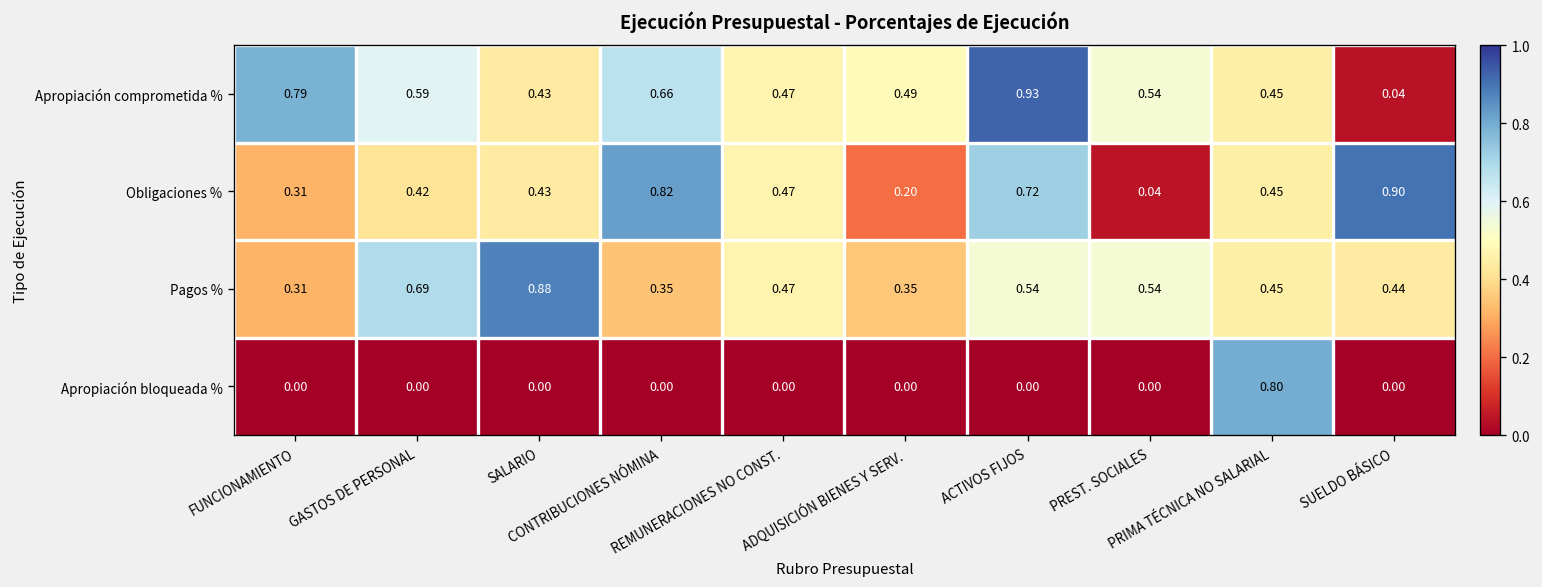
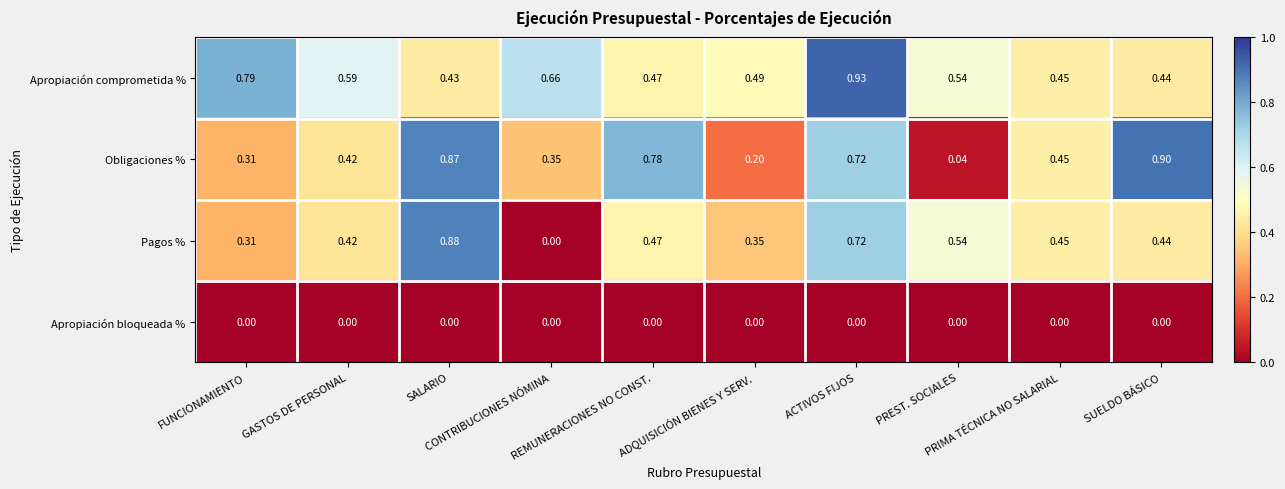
Apropiación comprometida %, SUELDO BÁSICO: 0.04 -> 0.44
Obligaciones %, SALARIO: 0.43 -> 0.87
Obligaciones %, CONTRIBUCIONES NÓMINA: 0.82 -> 0.35
Obligaciones %, REMUNERACIONES NO CONST.: 0.47 -> 0.78
Pagos %, GASTOS DE PERSONAL: 0.69 -> 0.42
Pagos %, CONTRIBUCIONES NÓMINA: 0.35 -> 0.00
Pagos %, ACTIVOS FIJOS: 0.54 -> 0.72
Apropiación bloqueada %, PRIMA TÉCNICA NO SALARIAL: 0.80 -> 0.00
